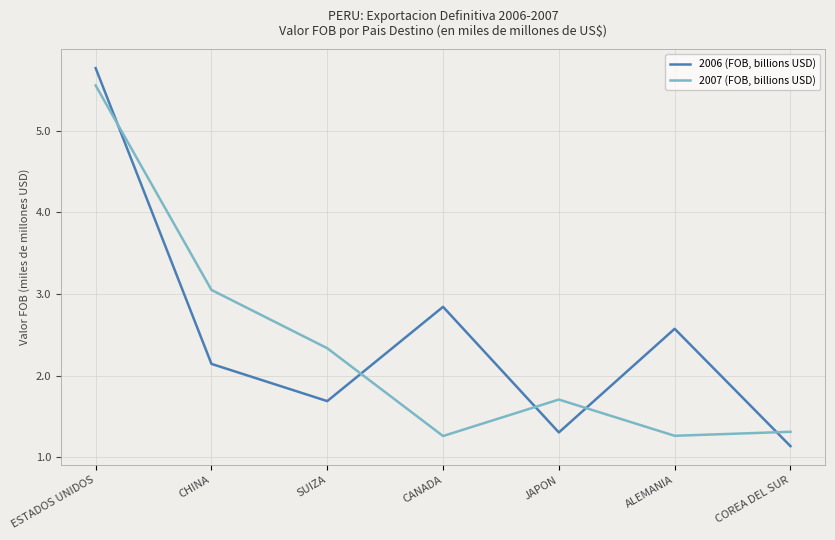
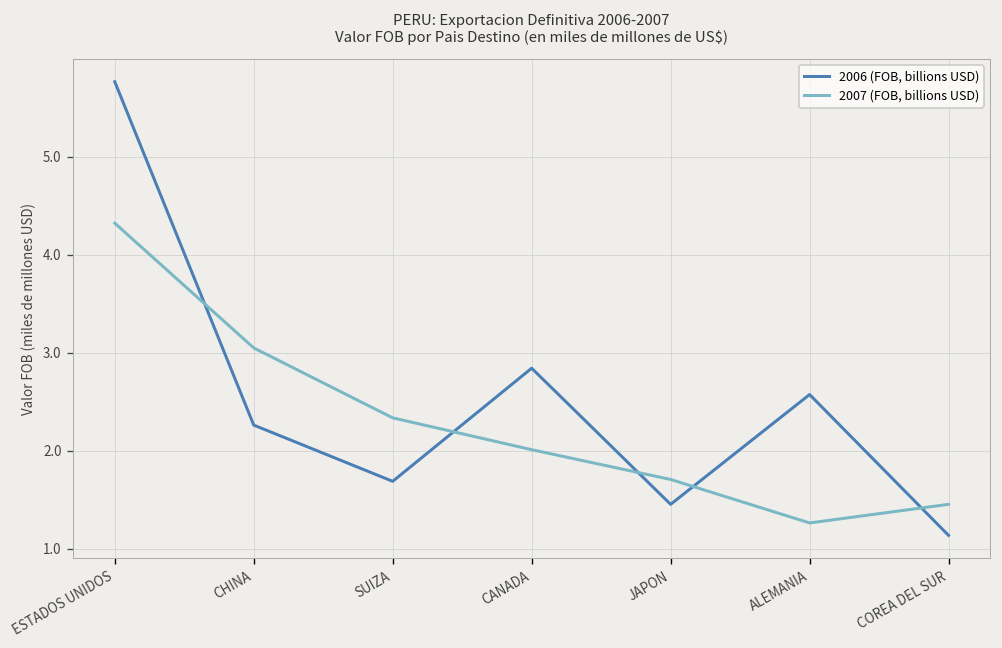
2007 (FOB, billions USD), ESTADOS UNIDOS: 5.6 -> 4.3
2006 (FOB, billions USD), CHINA: 2.1 -> 2.3
2007 (FOB, billions USD), CANADA: 1.3 -> 2.0
2006 (FOB, billions USD), JAPON: 1.3 -> 1.5
2007 (FOB, billions USD), COREA DEL SUR: 1.3 -> 1.5
